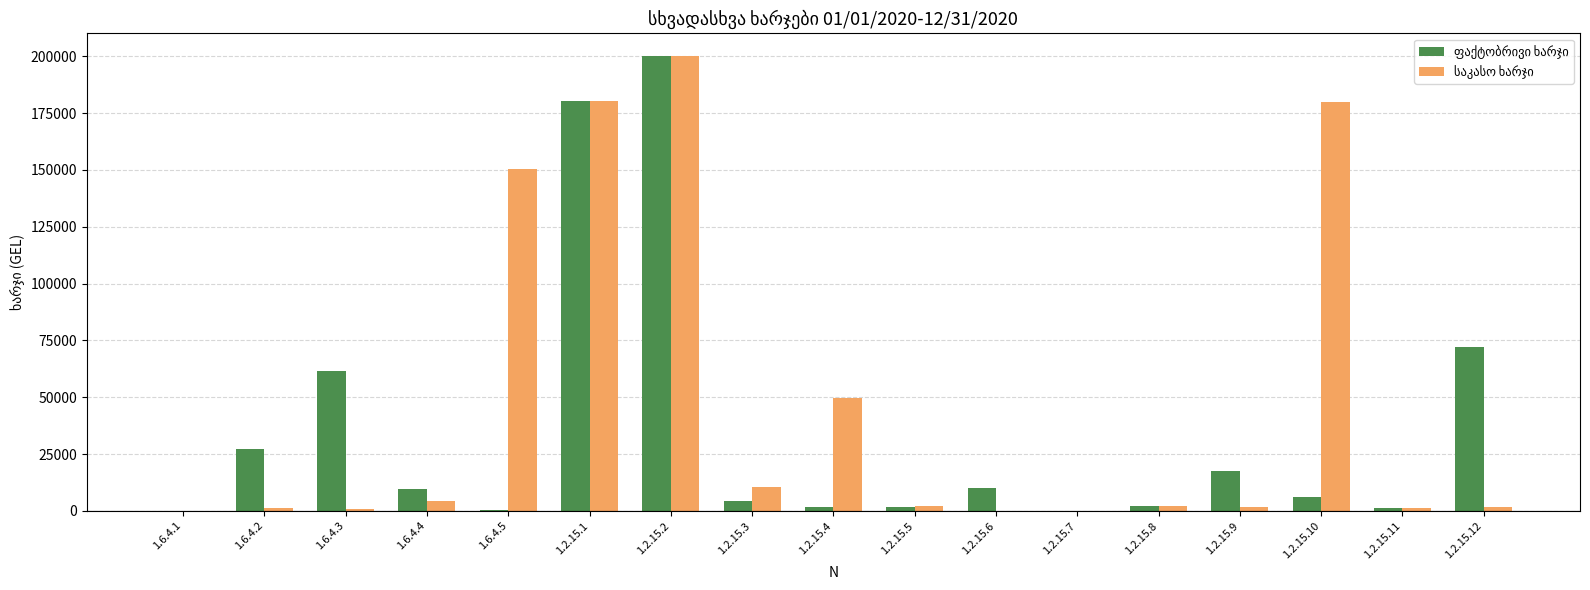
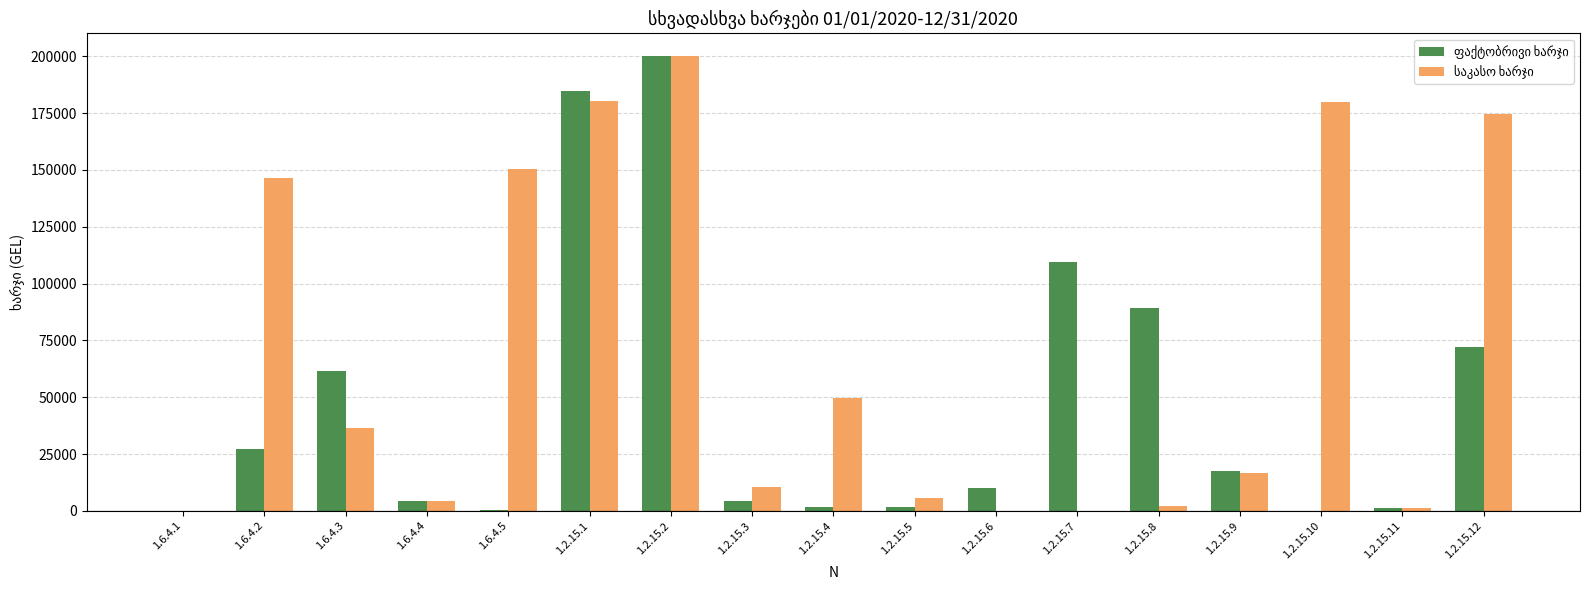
საკასო ხარჯი, 1.6.4.2: 1000 -> 146000
საკასო ხარჯი, 1.6.4.3: 1000 -> 37000
ფაქტობრივი ხარჯი, 1.6.4.4: 10000 -> 4000
ფაქტობრივი ხარჯი, 1.2.15.1: 180000 -> 185000
საკასო ხარჯი, 1.2.15.5: 2000 -> 5000
ფაქტობრივი ხარჯი, 1.2.15.7: 0 -> 109000
ფაქტობრივი ხარჯი, 1.2.15.8: 2000 -> 89000
საკასო ხარჯი, 1.2.15.9: 2000 -> 17000
ფაქტობრივი ხარჯი, 1.2.15.10: 6000 -> 0
საკასო ხარჯი, 1.2.15.12: 1000 -> 174000
